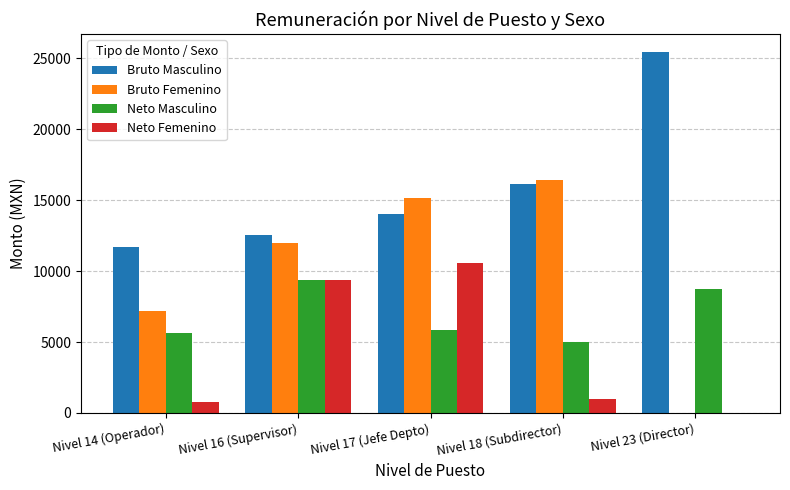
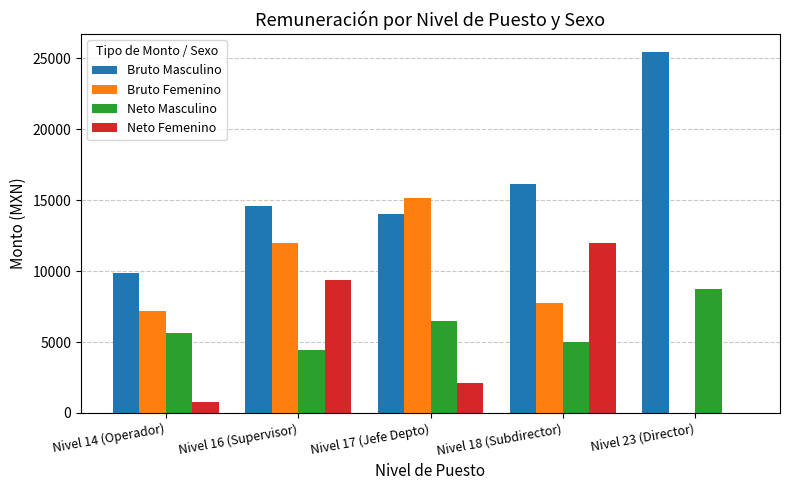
Bruto Masculino, Nivel 14 (Operador): 11700 -> 9900
Bruto Masculino, Nivel 16 (Supervisor): 12500 -> 14600
Neto Masculino, Nivel 16 (Supervisor): 9400 -> 4400
Neto Masculino, Nivel 17 (Jefe Depto): 5900 -> 6500
Neto Femenino, Nivel 17 (Jefe Depto): 10600 -> 2100
Bruto Femenino, Nivel 18 (Subdirector): 16400 -> 7800
Neto Femenino, Nivel 18 (Subdirector): 1000 -> 12000
